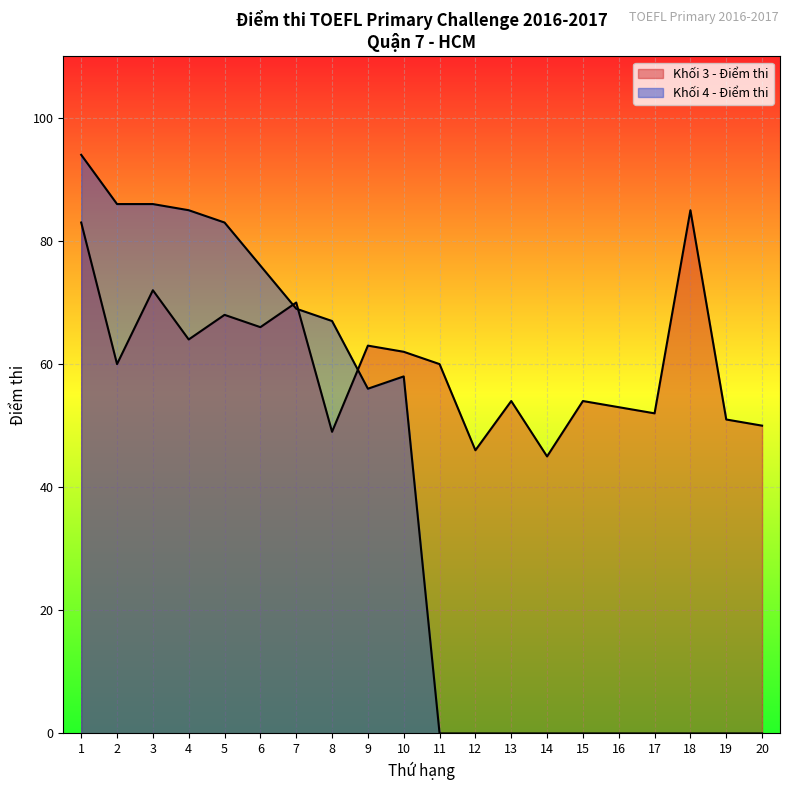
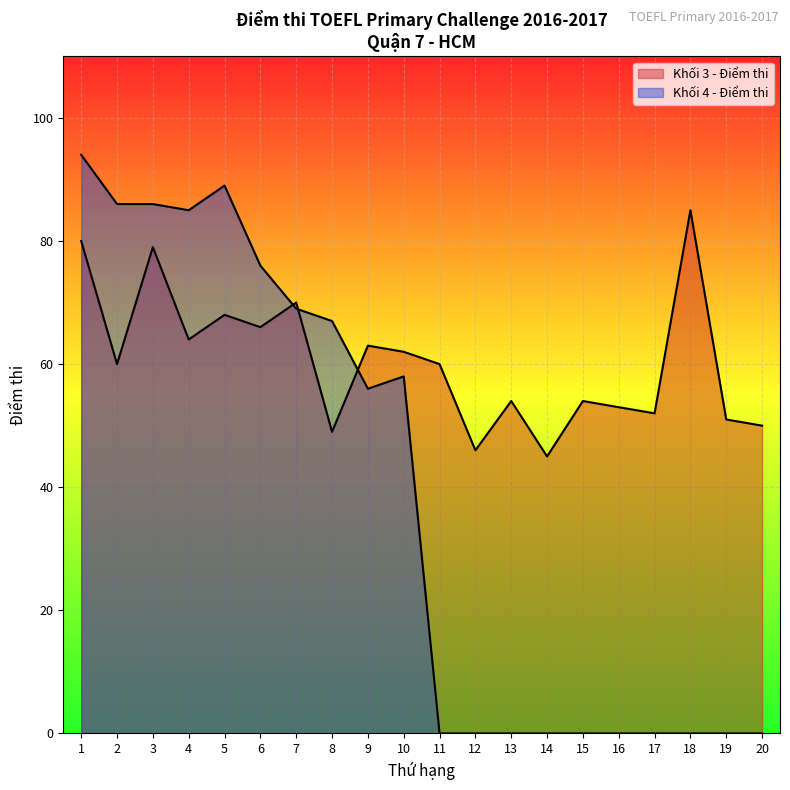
Khối 3 - Điểm thi, 1: 83 -> 80
Khối 3 - Điểm thi, 3: 72 -> 79
Khối 4 - Điểm thi, 5: 83 -> 89
